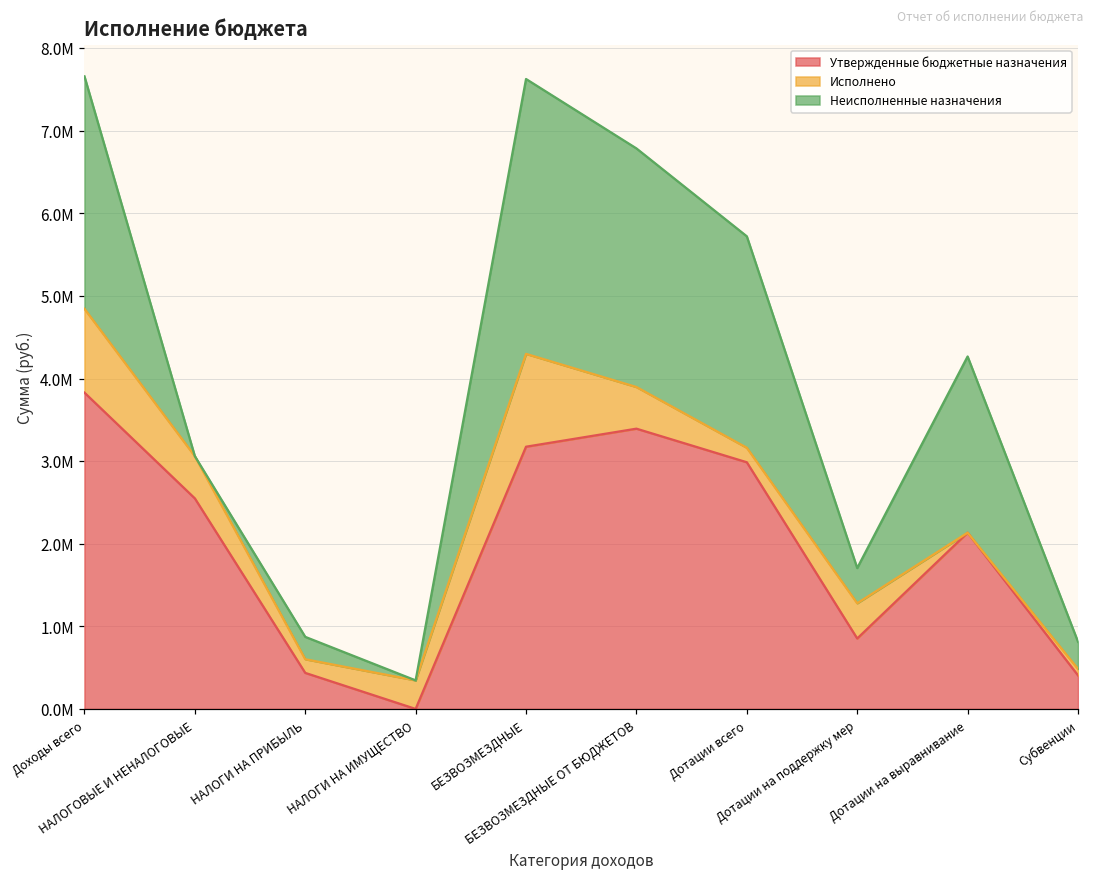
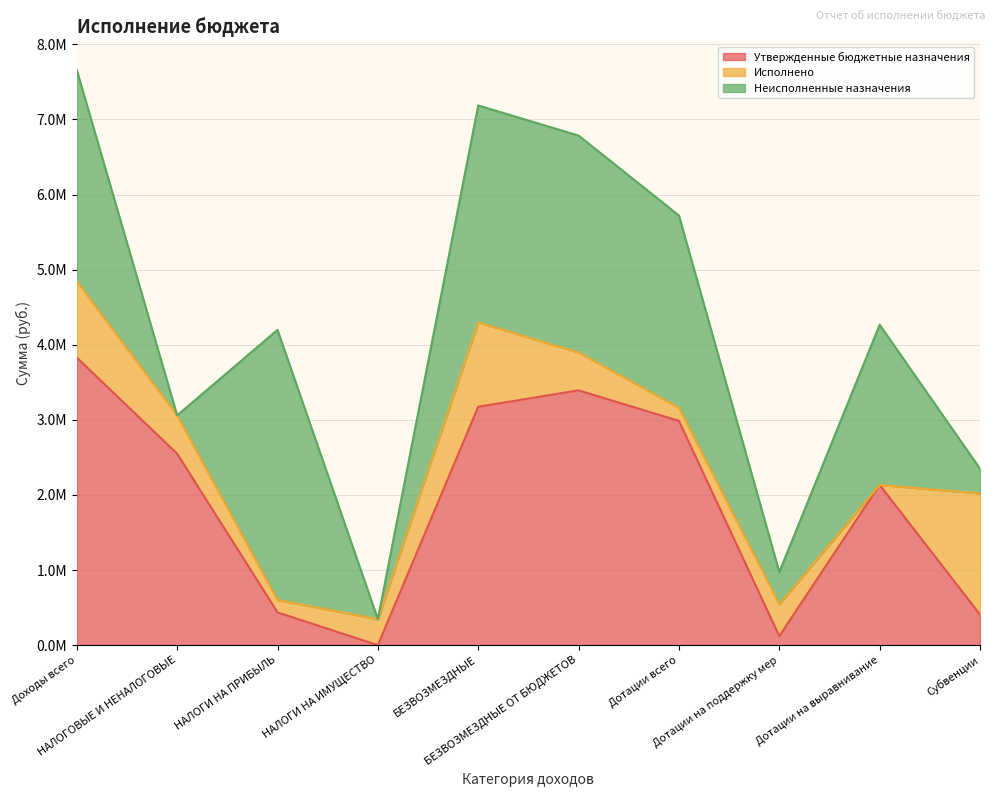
Неисполненные назначения, НАЛОГИ НА ПРИБЫЛЬ: 0.3М -> 3.6М
Неисполненные назначения, БЕЗВОЗМЕЗДНЫЕ: 3.3М -> 2.9М
Утвержденные бюджетные назначения, Дотации на поддержку мер: 0.9М -> 0.1М
Исполнено, Субвенции: 0.1М -> 1.6М
